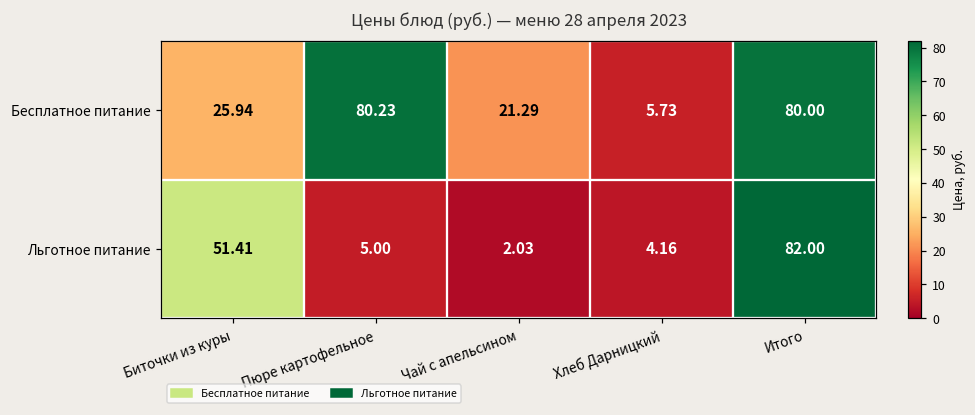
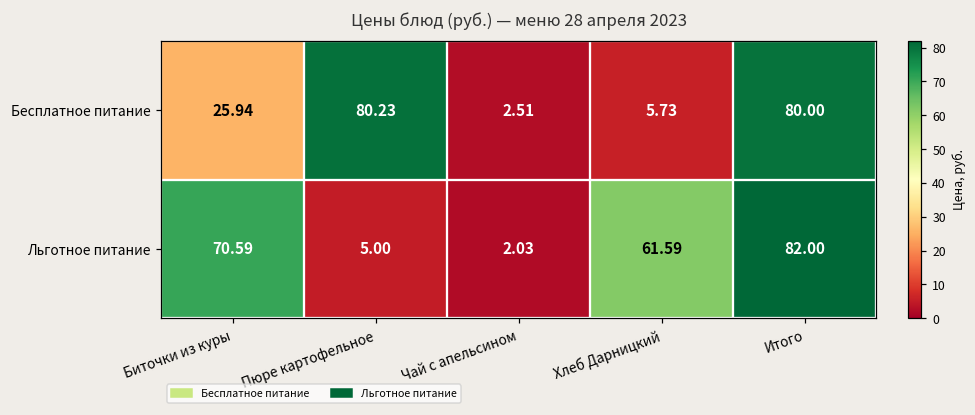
Бесплатное питание, Чай с апельсином: 21.29 -> 2.51
Льготное питание, Биточки из куры: 51.41 -> 70.59
Льготное питание, Хлеб Дарницкий: 4.16 -> 61.59
